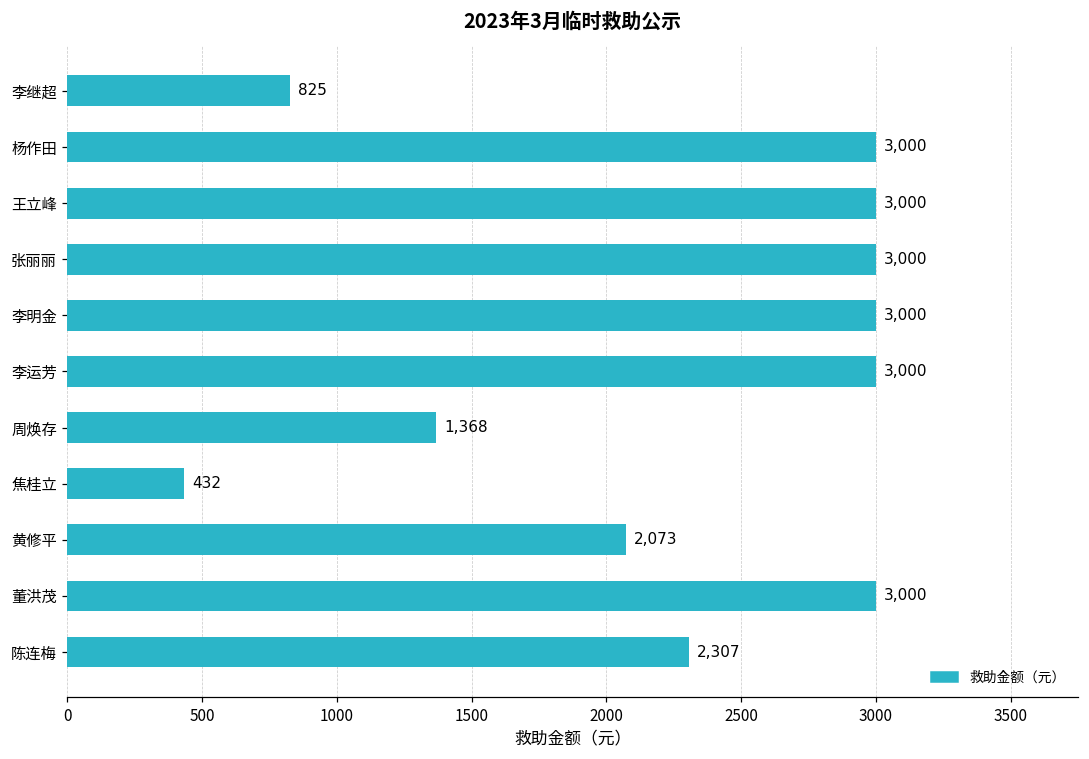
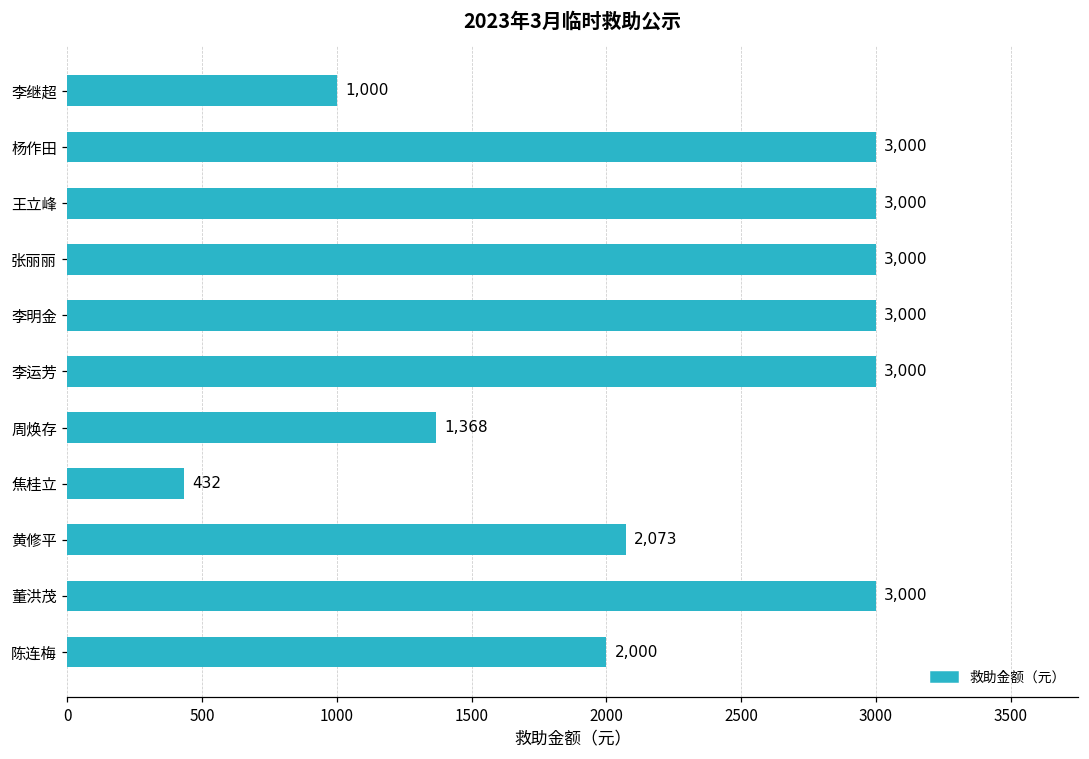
李继超: 825 -> 1,000
陈连梅: 2,307 -> 2,000
